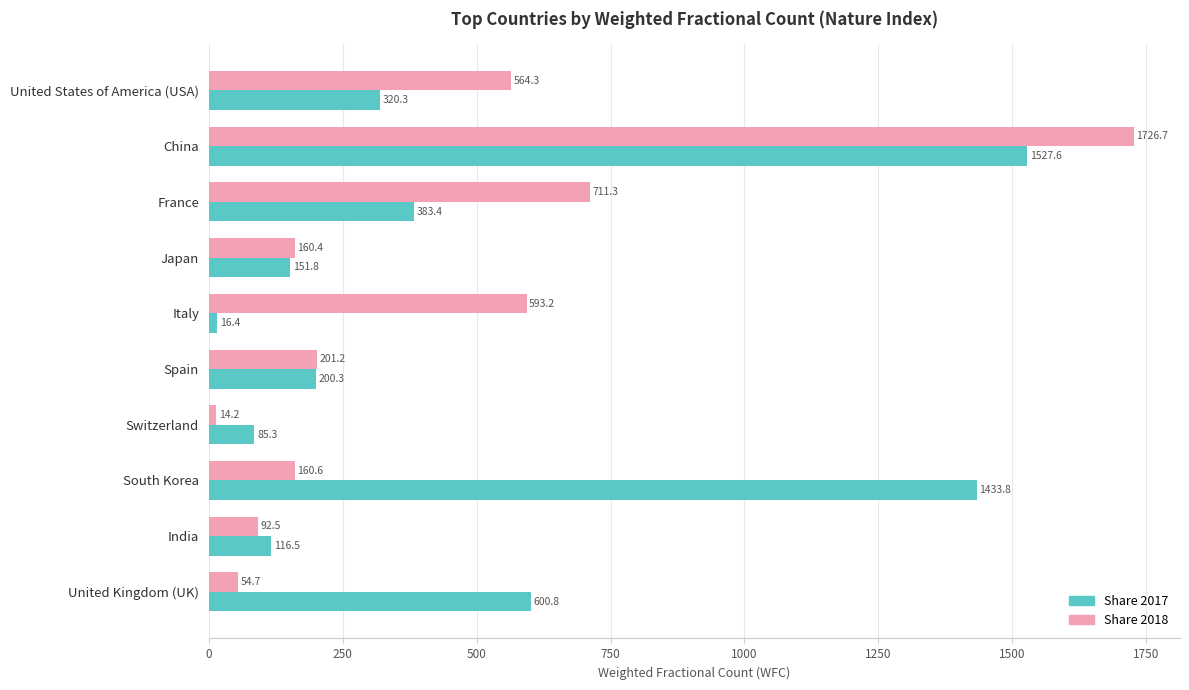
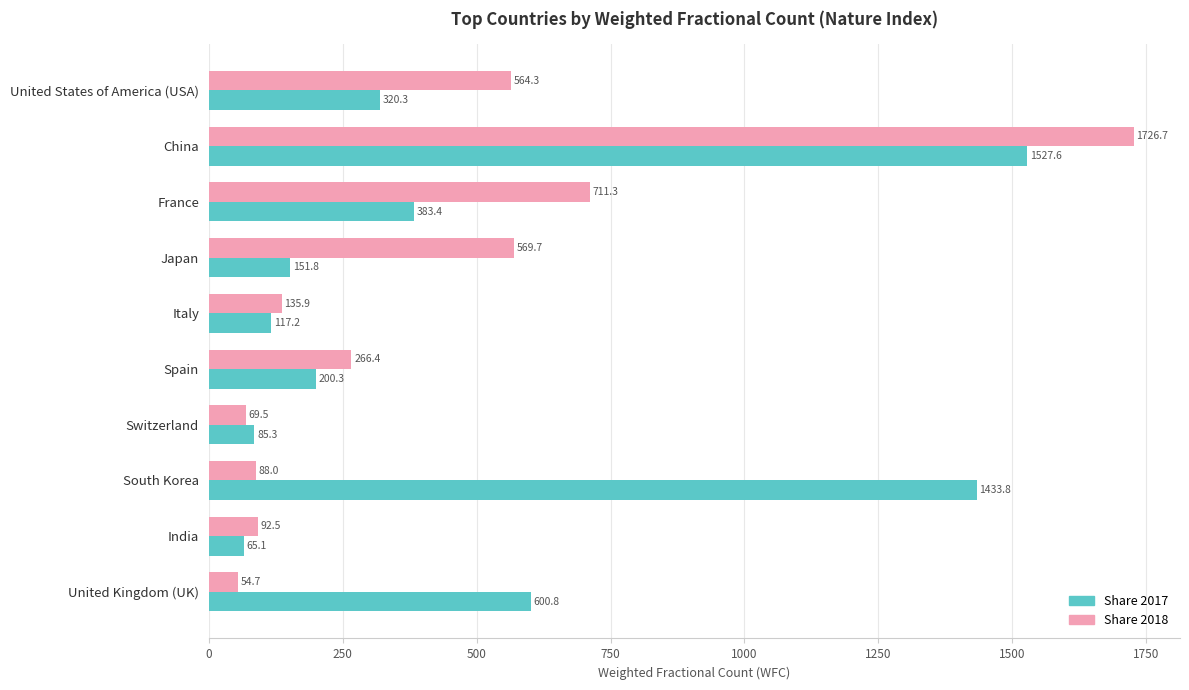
Share 2018, Japan: 160.4 -> 569.7
Share 2018, Italy: 593.2 -> 135.9
Share 2017, Italy: 16.4 -> 117.2
Share 2018, Spain: 201.2 -> 266.4
Share 2018, Switzerland: 14.2 -> 69.5
Share 2018, South Korea: 160.6 -> 88.0
Share 2017, India: 116.5 -> 65.1
